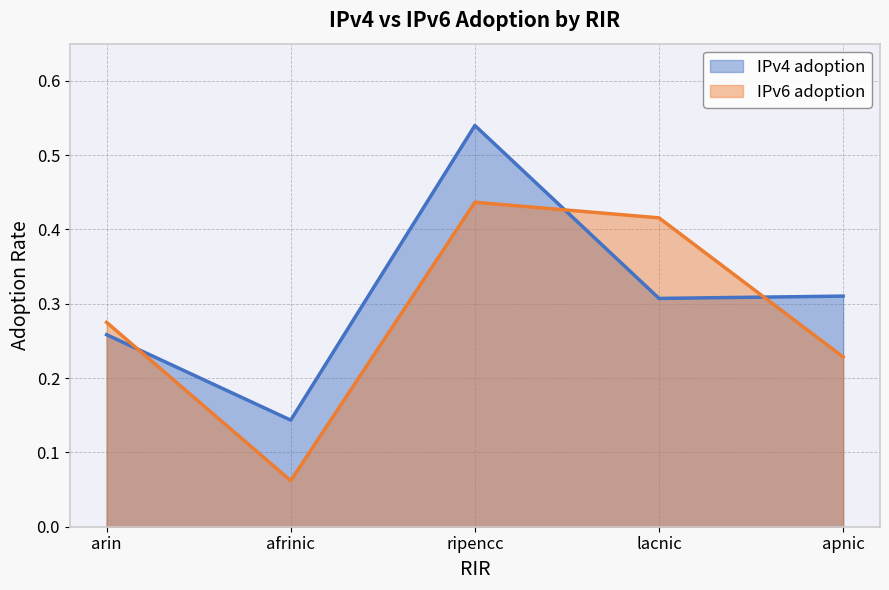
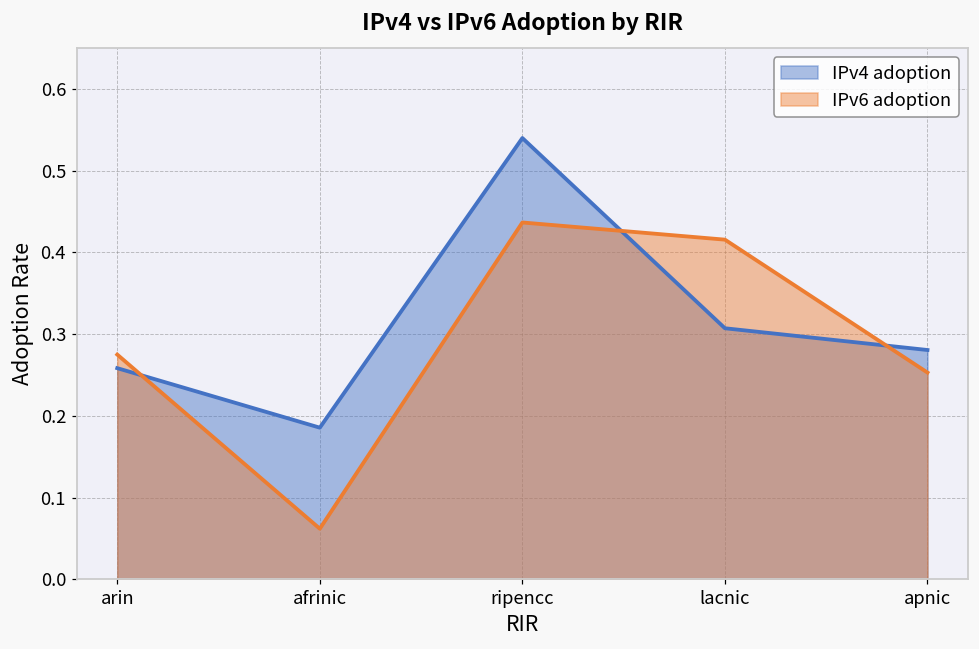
IPv4 adoption, afrinic: 0.14 -> 0.19
IPv4 adoption, apnic: 0.31 -> 0.28
IPv6 adoption, apnic: 0.23 -> 0.25
